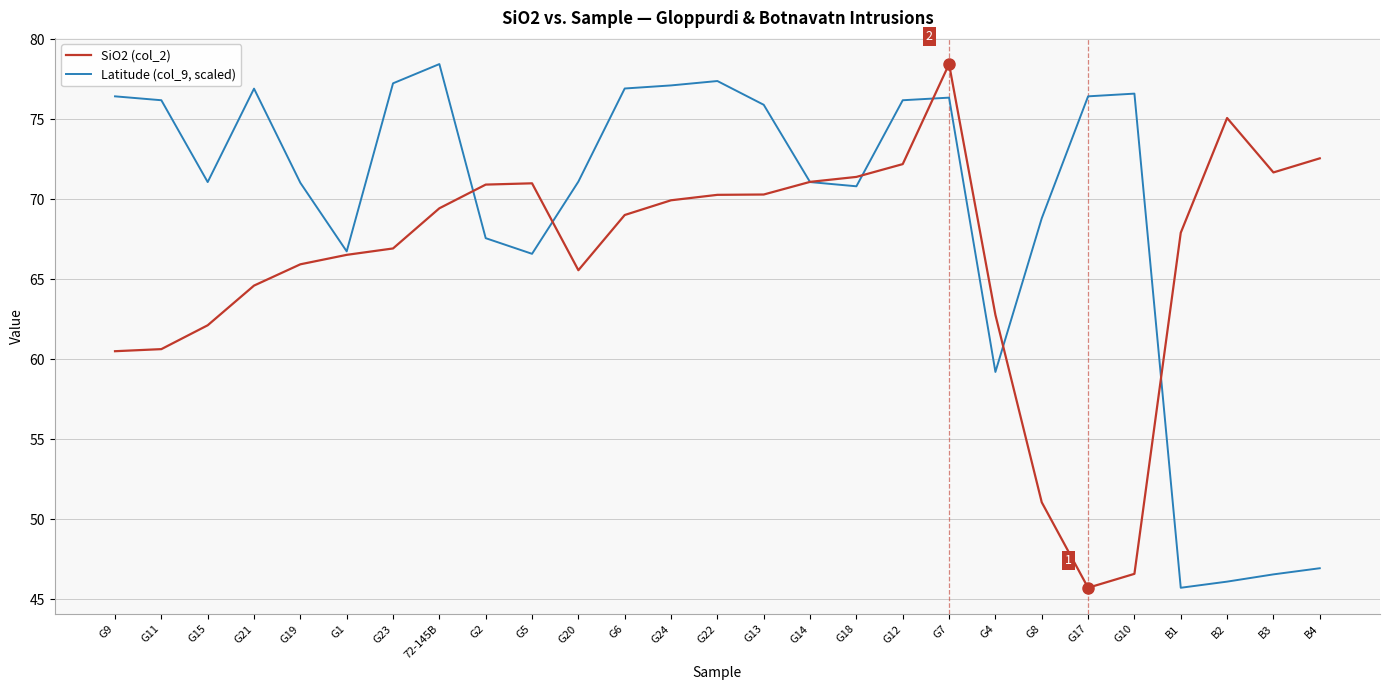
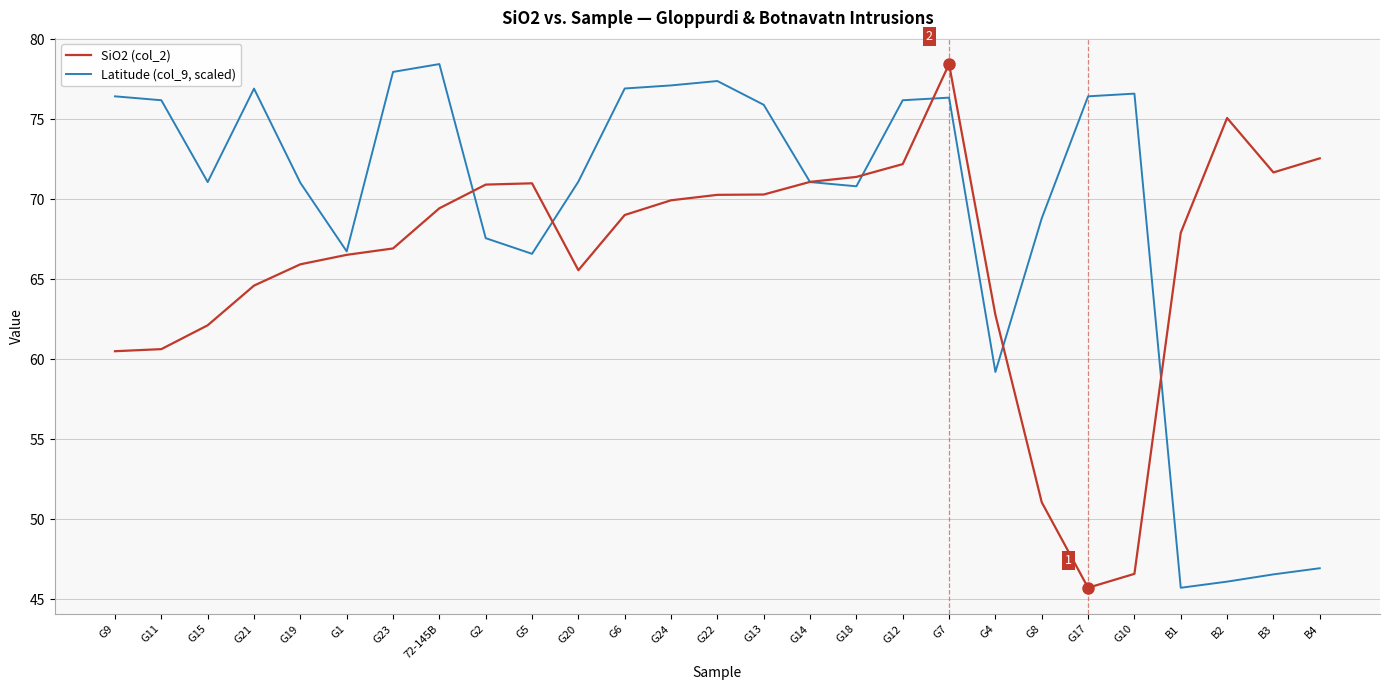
Latitude (col_9, scaled), G23: 77.2 -> 78.0
